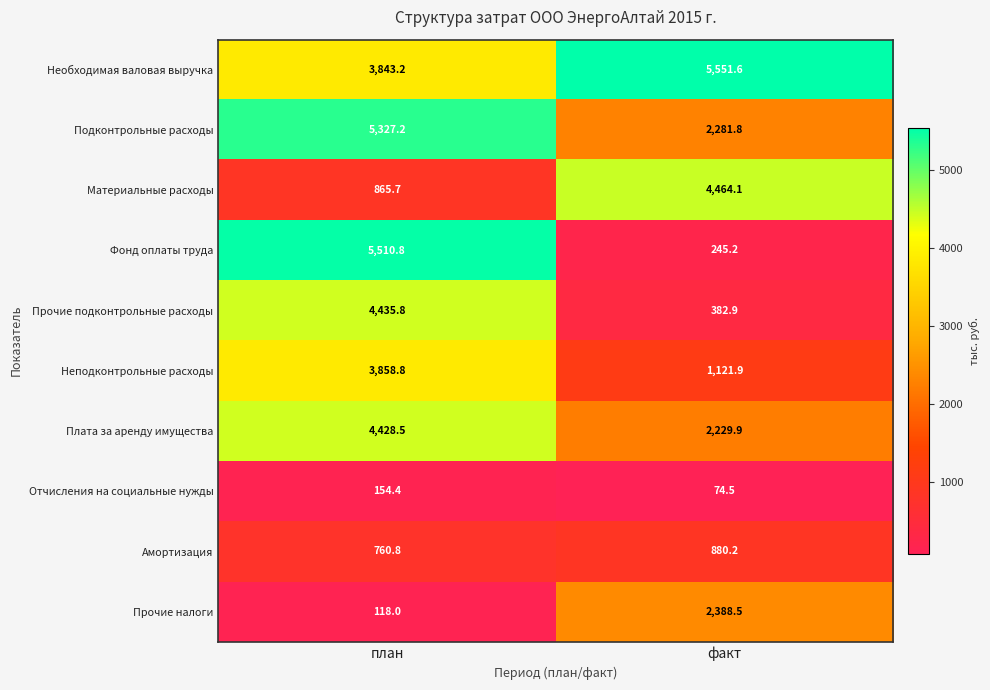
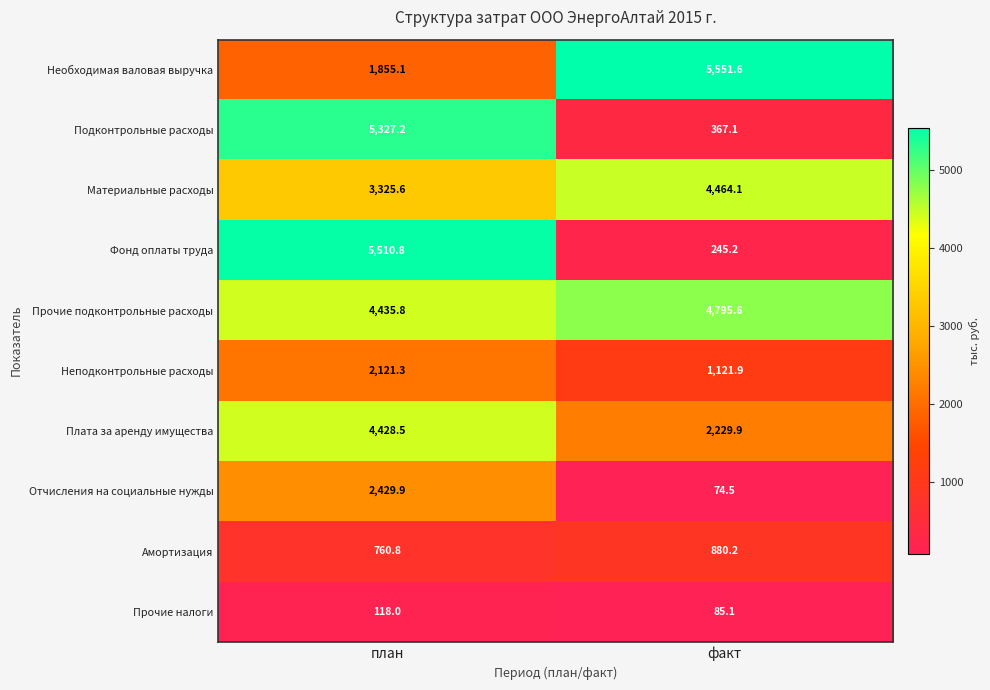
Необходимая валовая выручка, план: 3,843.2 -> 1,855.1
Подконтрольные расходы, факт: 2,281.8 -> 367.1
Материальные расходы, план: 865.7 -> 3,325.6
Прочие подконтрольные расходы, факт: 382.9 -> 4,795.6
Неподконтрольные расходы, план: 3,858.8 -> 2,121.3
Отчисления на социальные нужды, план: 154.4 -> 2,429.9
Прочие налоги, факт: 2,388.5 -> 85.1
